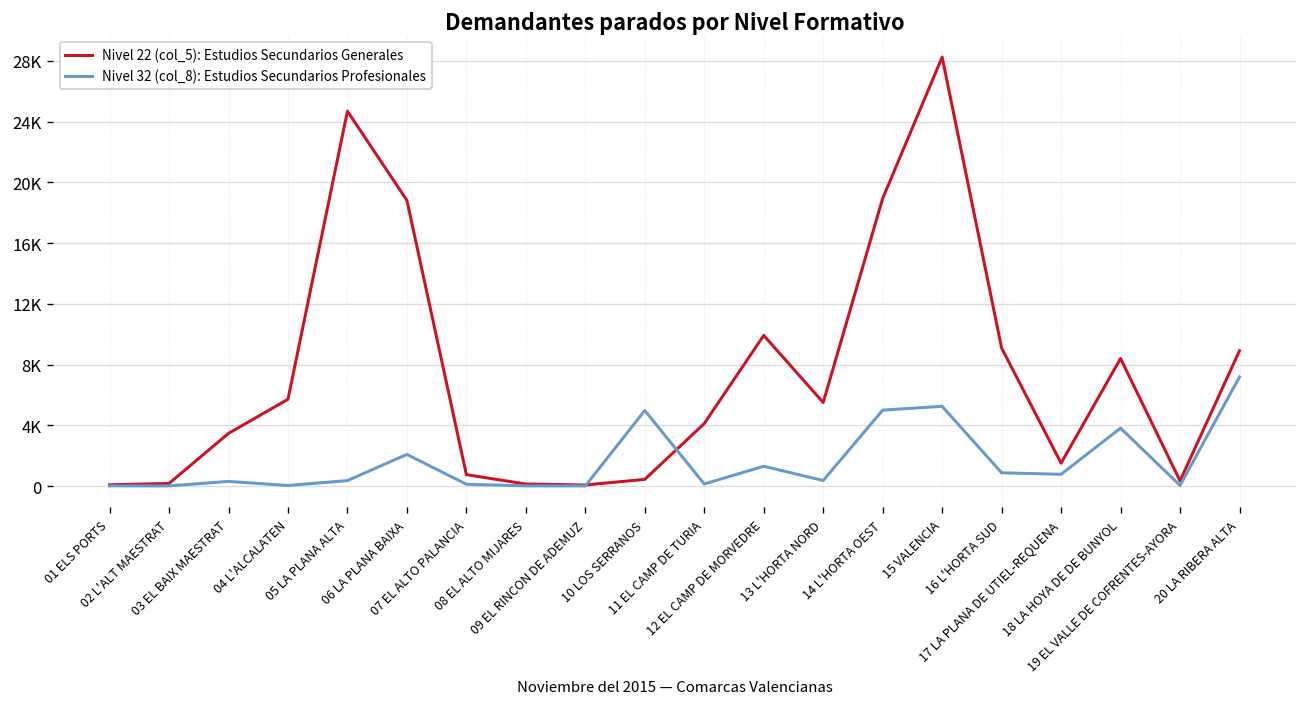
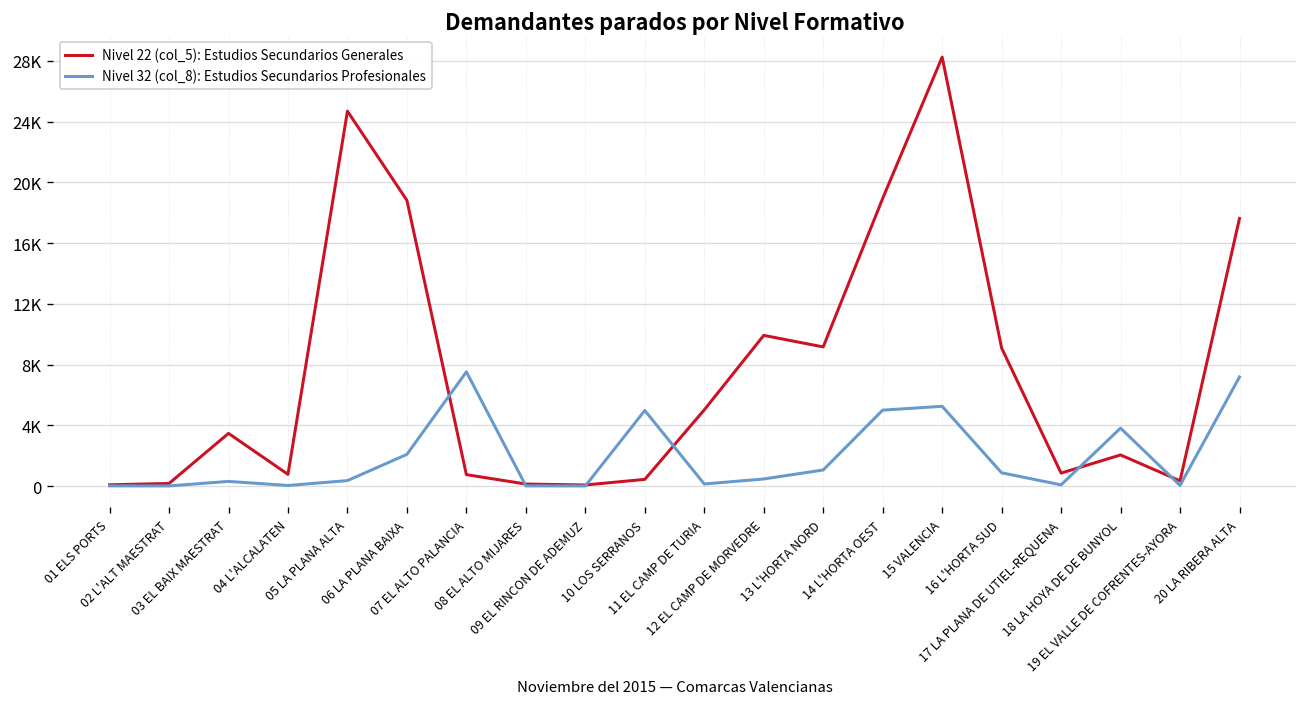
Nivel 22 (col_5): Estudios Secundarios Generales, 04 L'ALCALATEN: 5700 -> 800
Nivel 32 (col_8): Estudios Secundarios Profesionales, 07 EL ALTO PALANCIA: 100 -> 7500
Nivel 22 (col_5): Estudios Secundarios Generales, 11 EL CAMP DE TURIA: 4100 -> 5000
Nivel 32 (col_8): Estudios Secundarios Profesionales, 12 EL CAMP DE MORVEDRE: 1300 -> 500
Nivel 22 (col_5): Estudios Secundarios Generales, 13 L'HORTA NORD: 5500 -> 9200
Nivel 32 (col_8): Estudios Secundarios Profesionales, 13 L'HORTA NORD: 400 -> 1100
Nivel 22 (col_5): Estudios Secundarios Generales, 17 LA PLANA DE UTIEL-REQUENA: 1500 -> 900
Nivel 32 (col_8): Estudios Secundarios Profesionales, 17 LA PLANA DE UTIEL-REQUENA: 800 -> 100
Nivel 22 (col_5): Estudios Secundarios Generales, 18 LA HOYA DE DE BUNYOL: 8400 -> 2000
Nivel 22 (col_5): Estudios Secundarios Generales, 20 LA RIBERA ALTA: 8900 -> 17600
